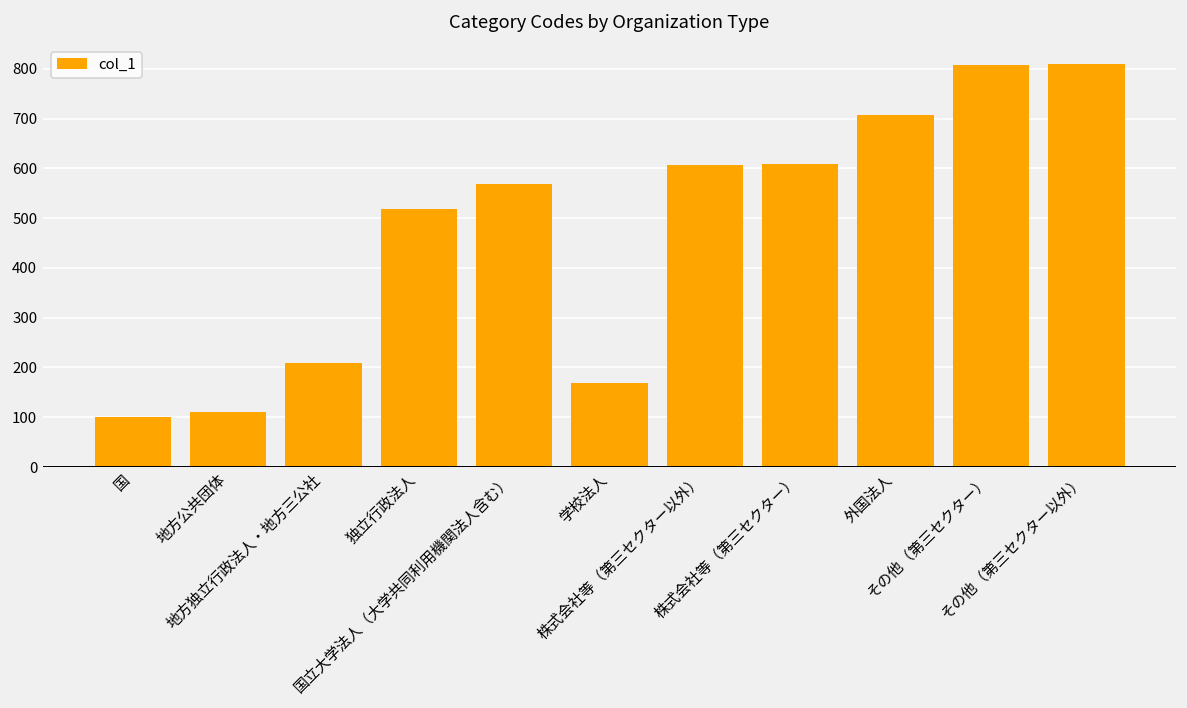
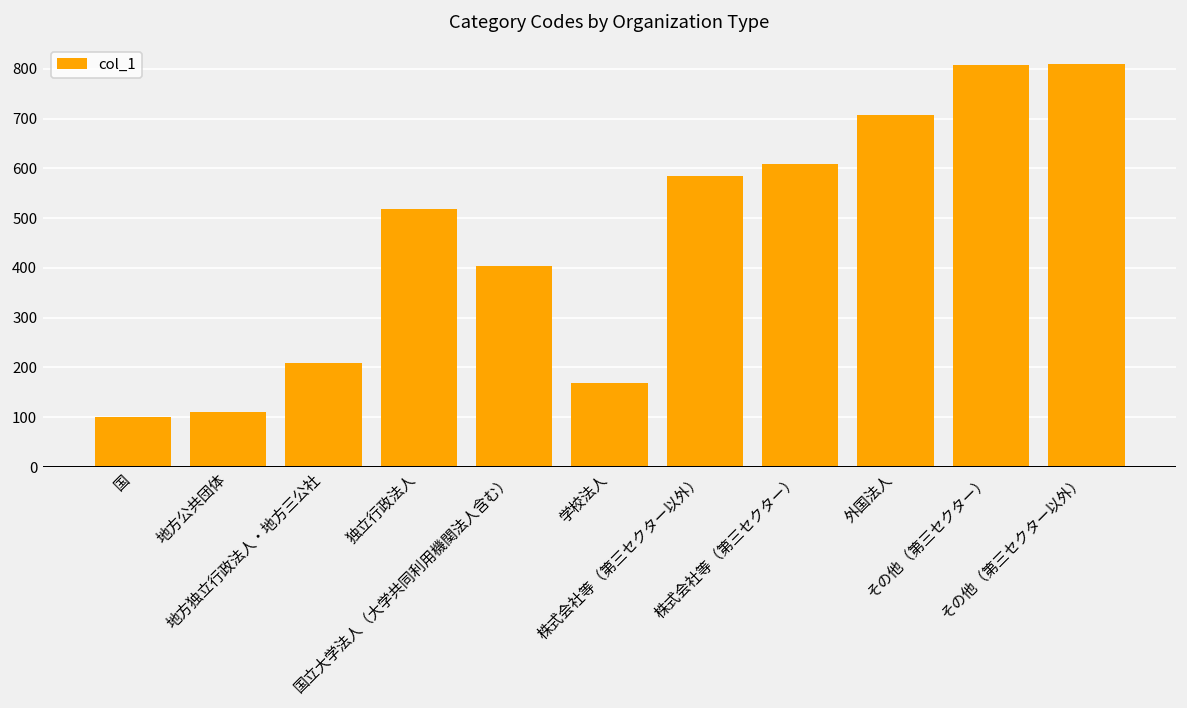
国立大学法人（大学共同利用機関法人含む）: 570 -> 400
株式会社等（第三セクター以外）: 610 -> 590
